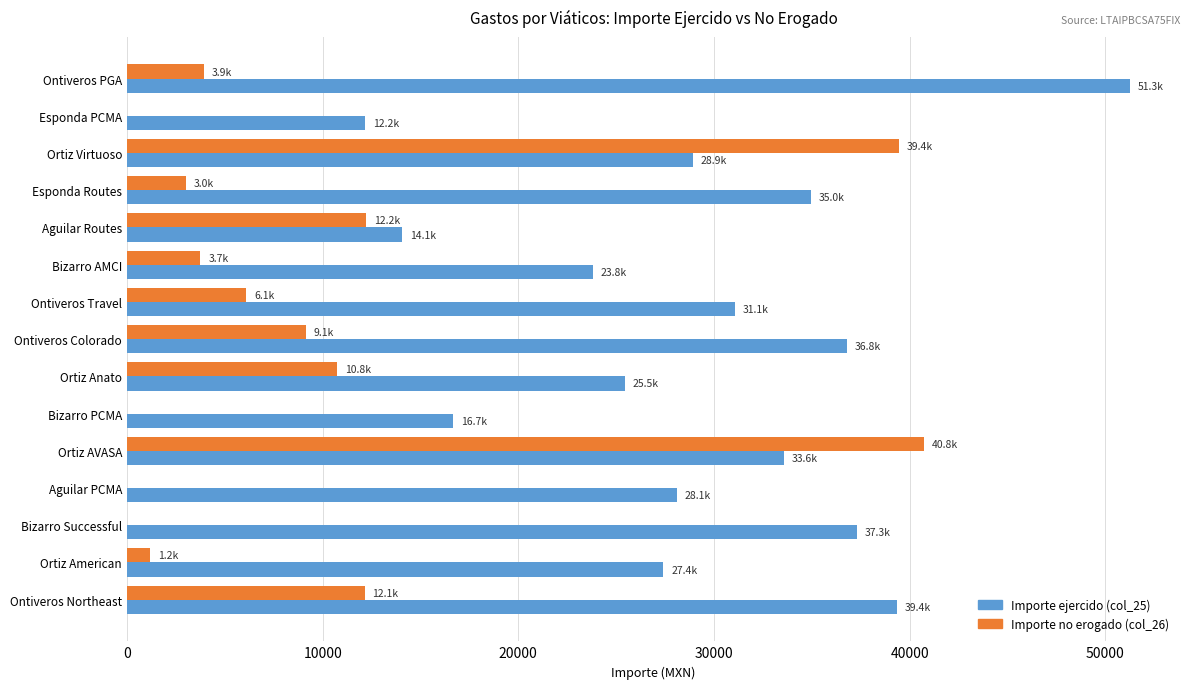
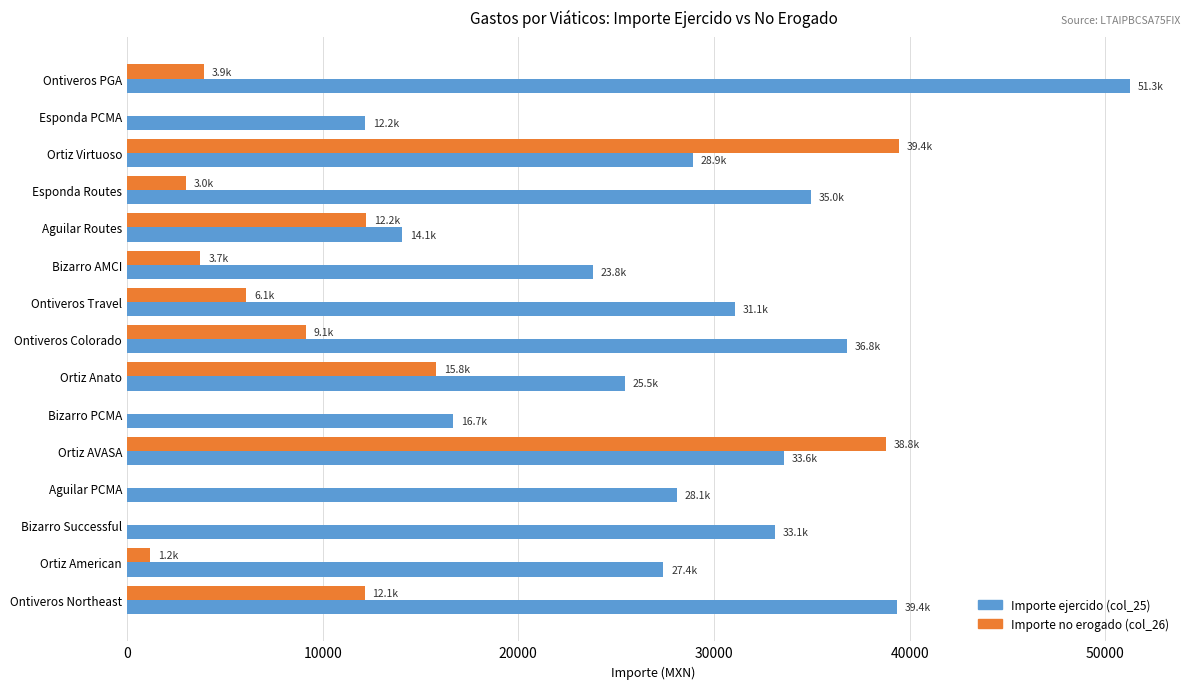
Importe no erogado (col_26), Ortiz Anato: 10.8k -> 15.8k
Importe no erogado (col_26), Ortiz AVASA: 40.8k -> 38.8k
Importe ejercido (col_25), Bizarro Successful: 37.3k -> 33.1k
